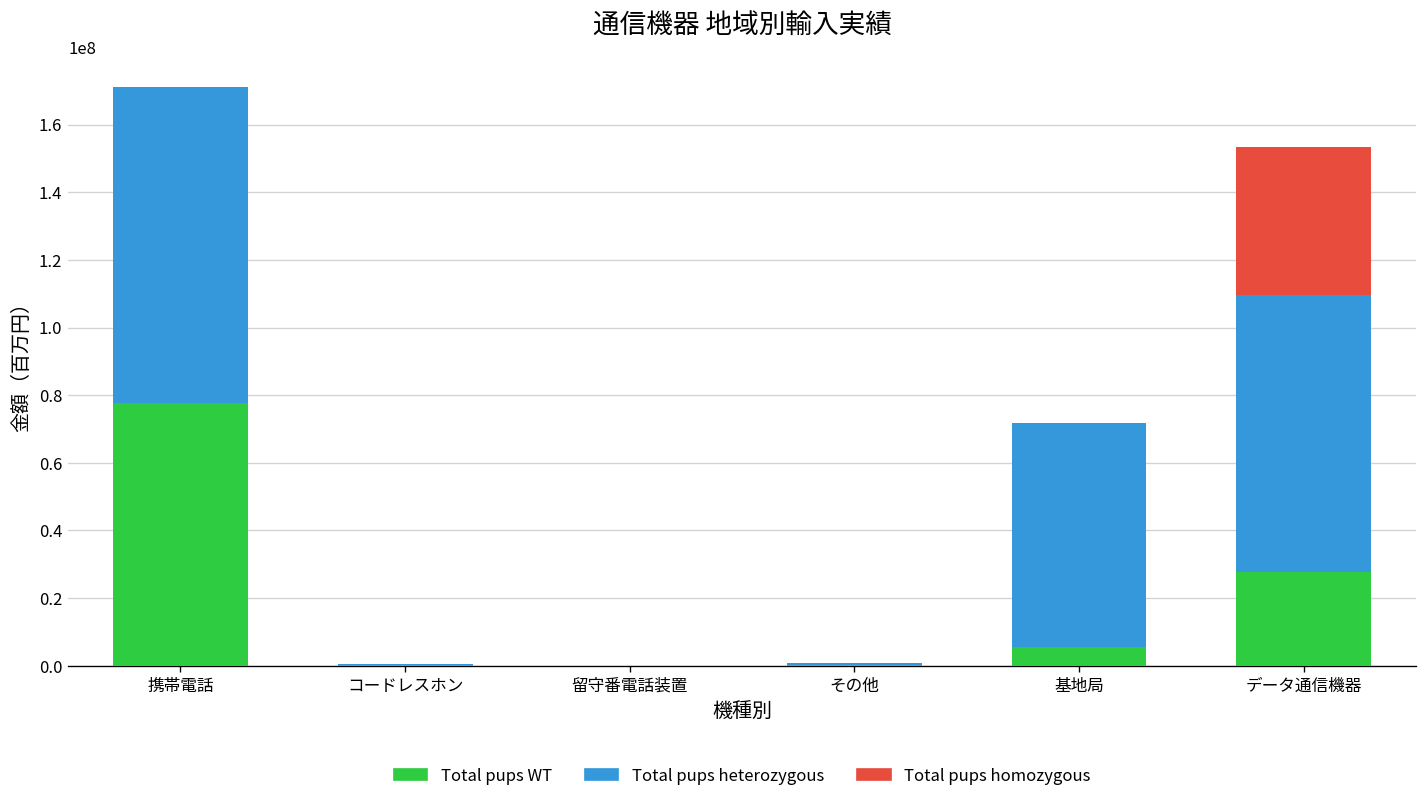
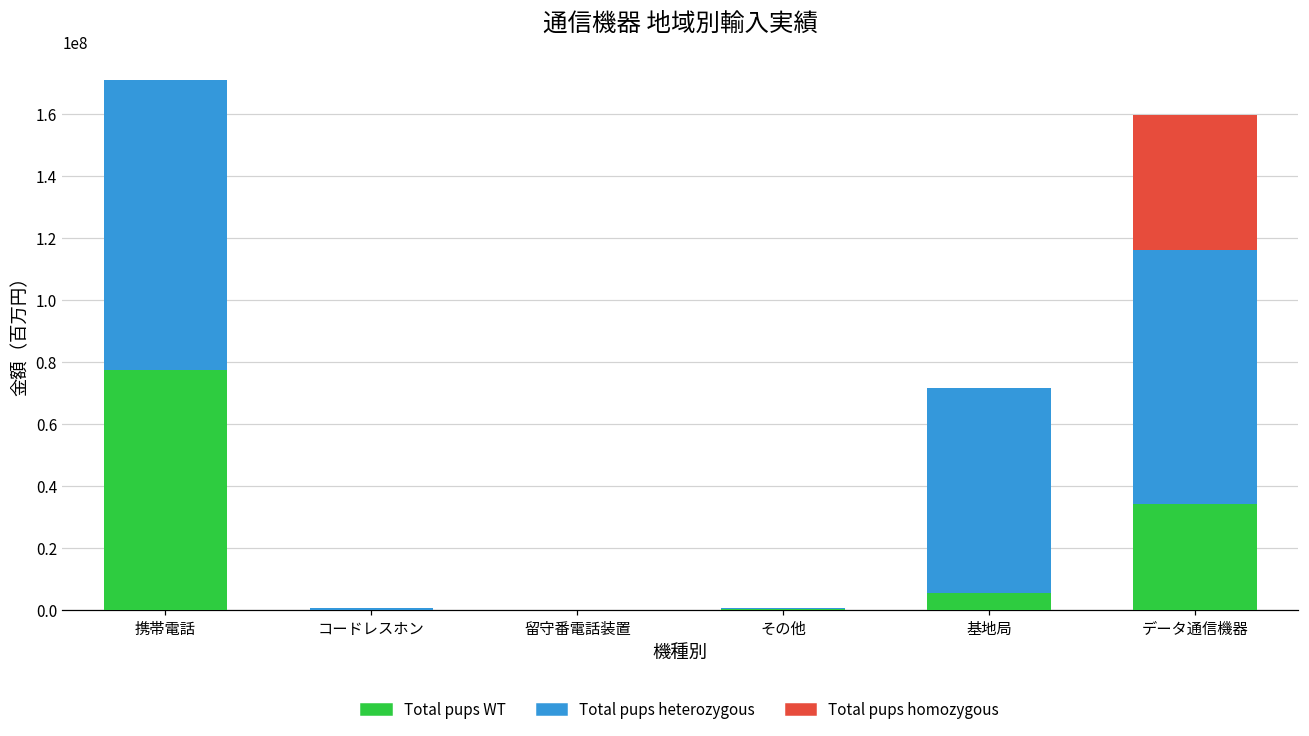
Total pups WT, データ通信機器: 28000000 -> 34000000
